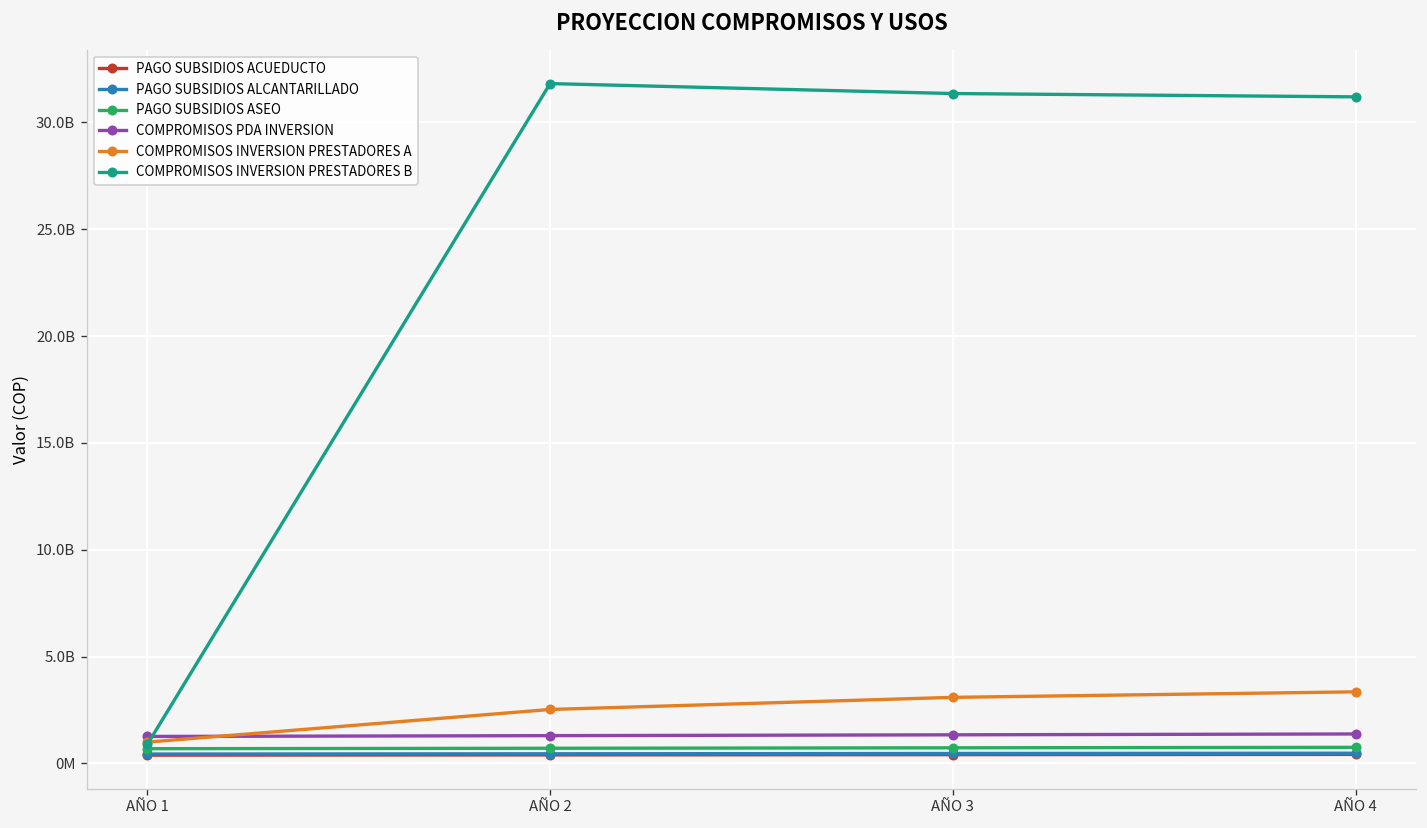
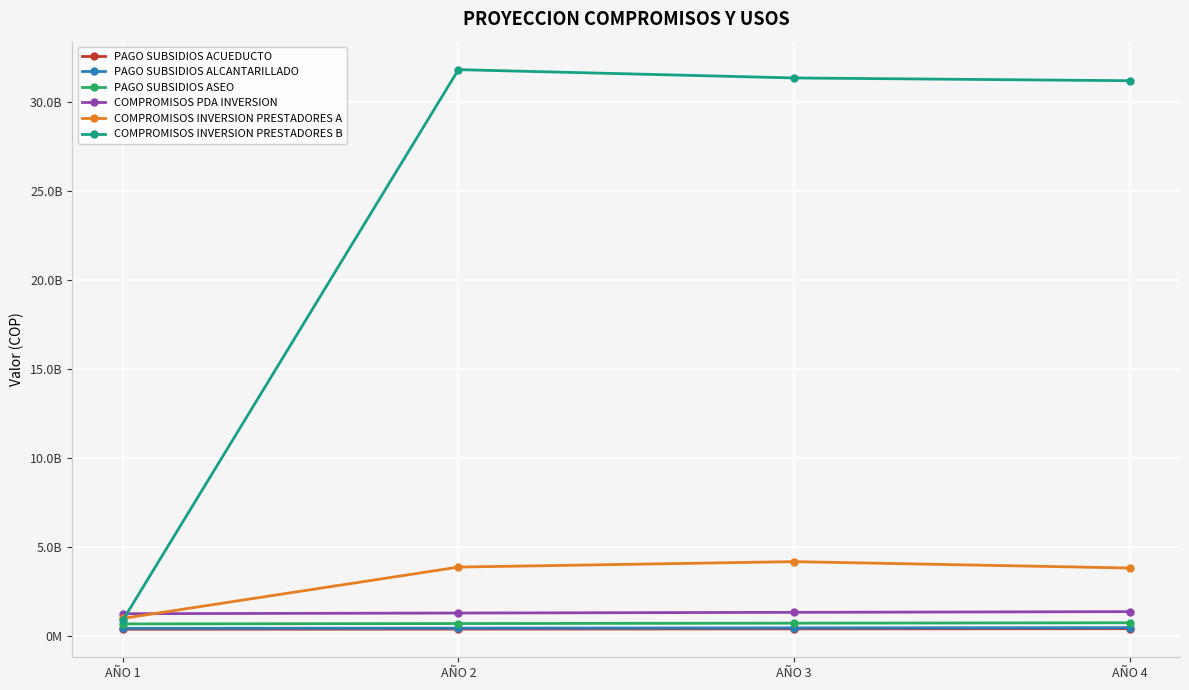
COMPROMISOS INVERSION PRESTADORES A, AÑO 2: 2500000000 -> 3900000000
COMPROMISOS INVERSION PRESTADORES A, AÑO 3: 3100000000 -> 4200000000
COMPROMISOS INVERSION PRESTADORES A, AÑO 4: 3300000000 -> 3800000000
